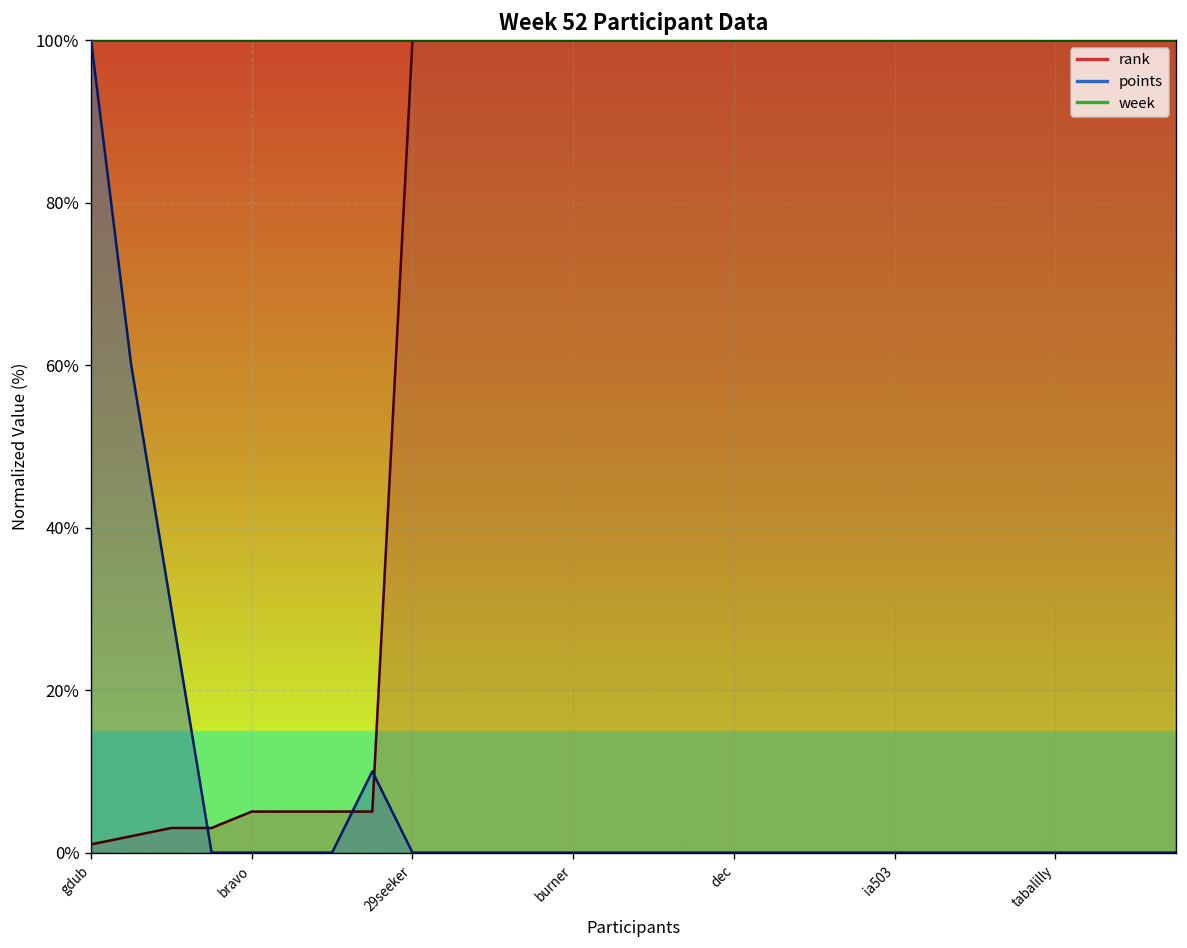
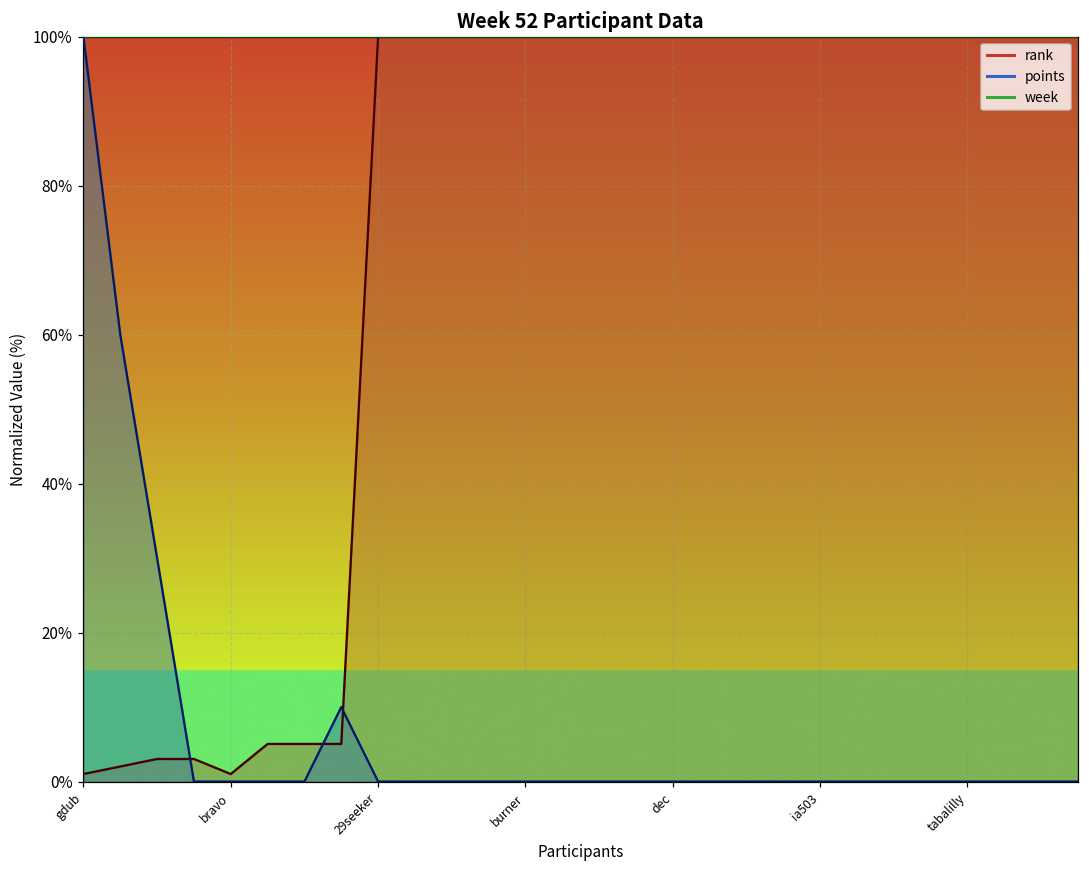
rank, bravo: 5% -> 1%
